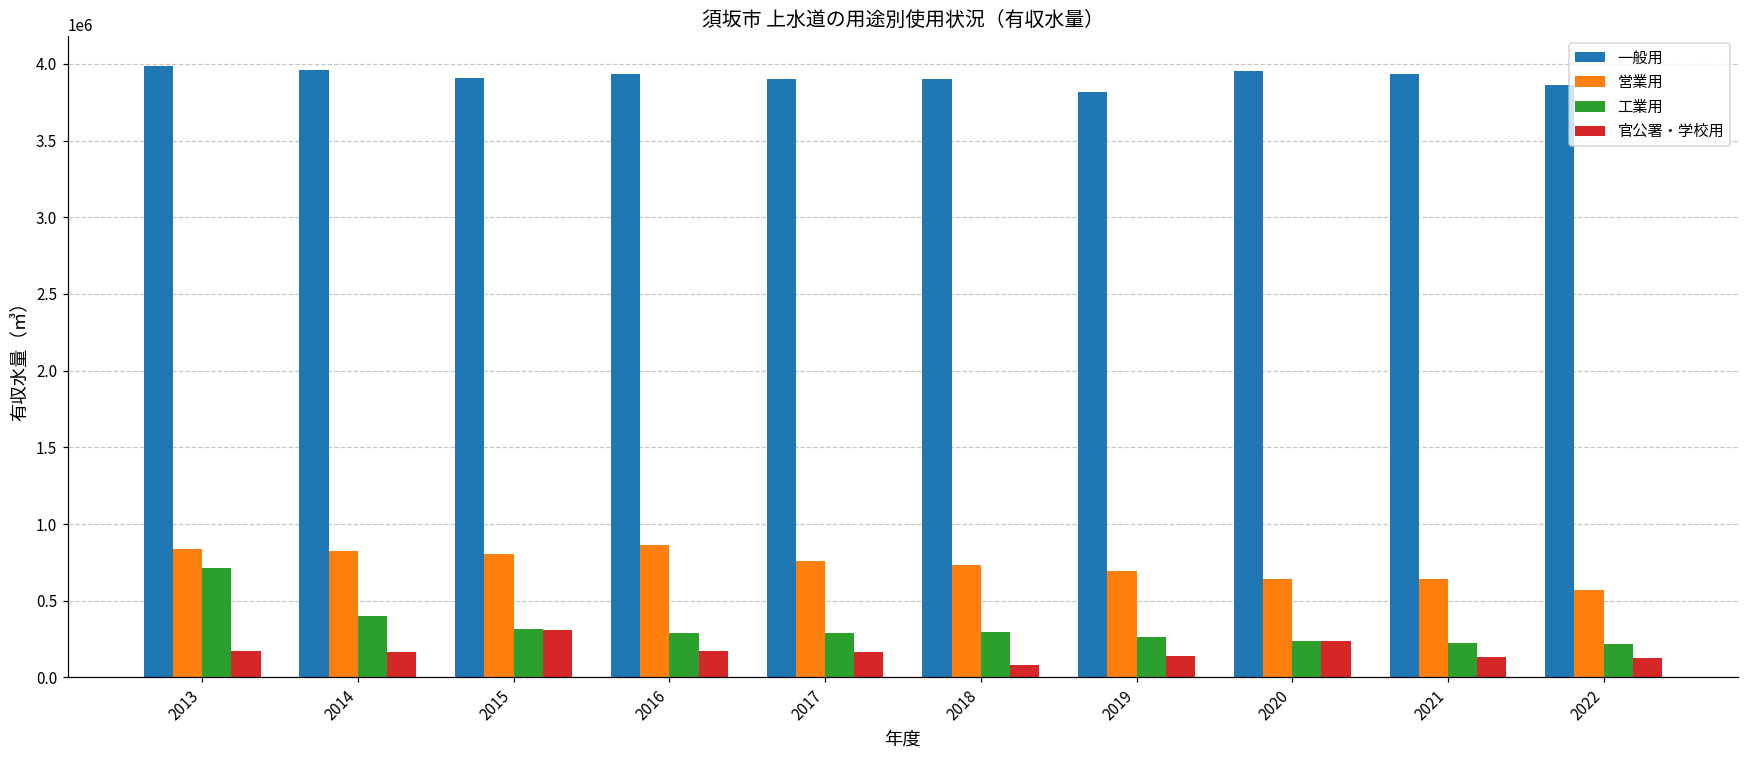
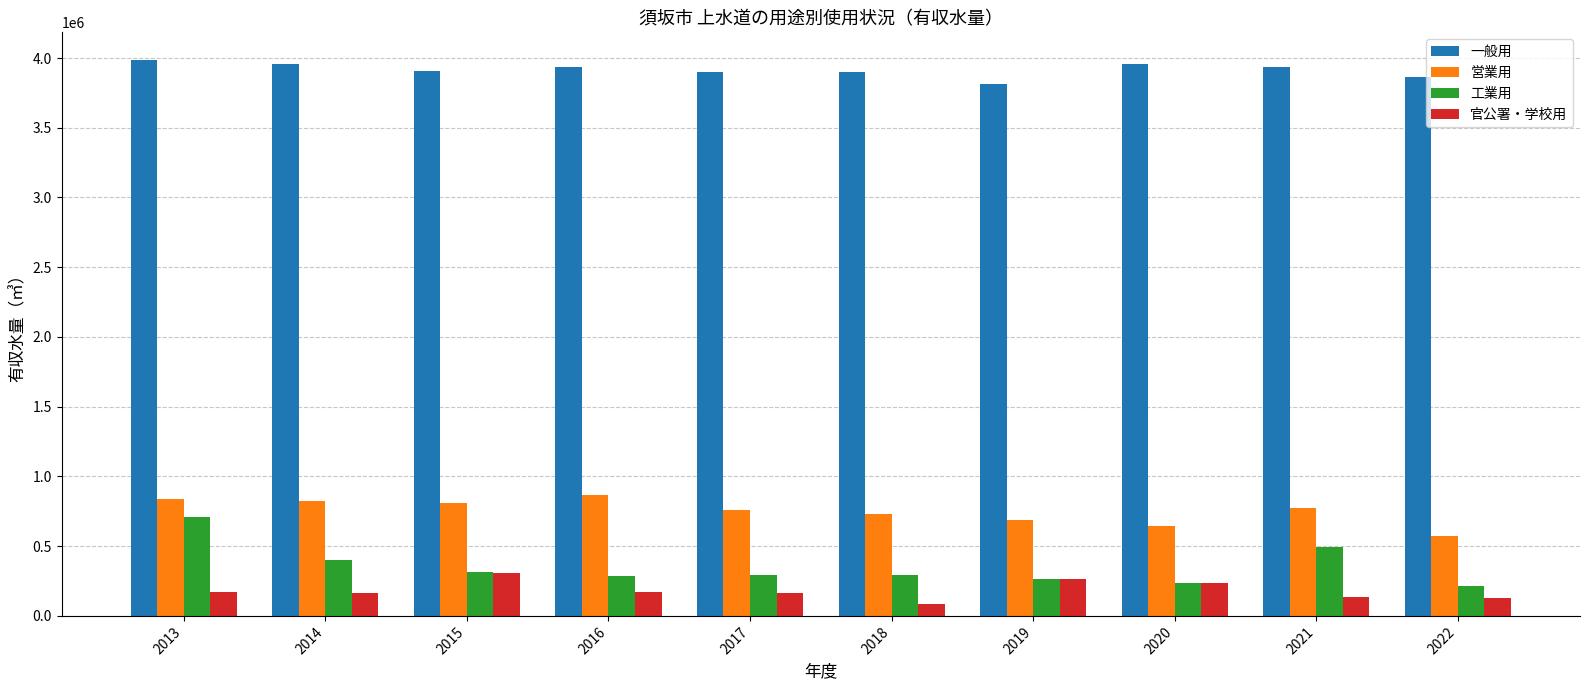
官公署・学校用, 2019: 140000 -> 260000
営業用, 2021: 640000 -> 780000
工業用, 2021: 220000 -> 500000
